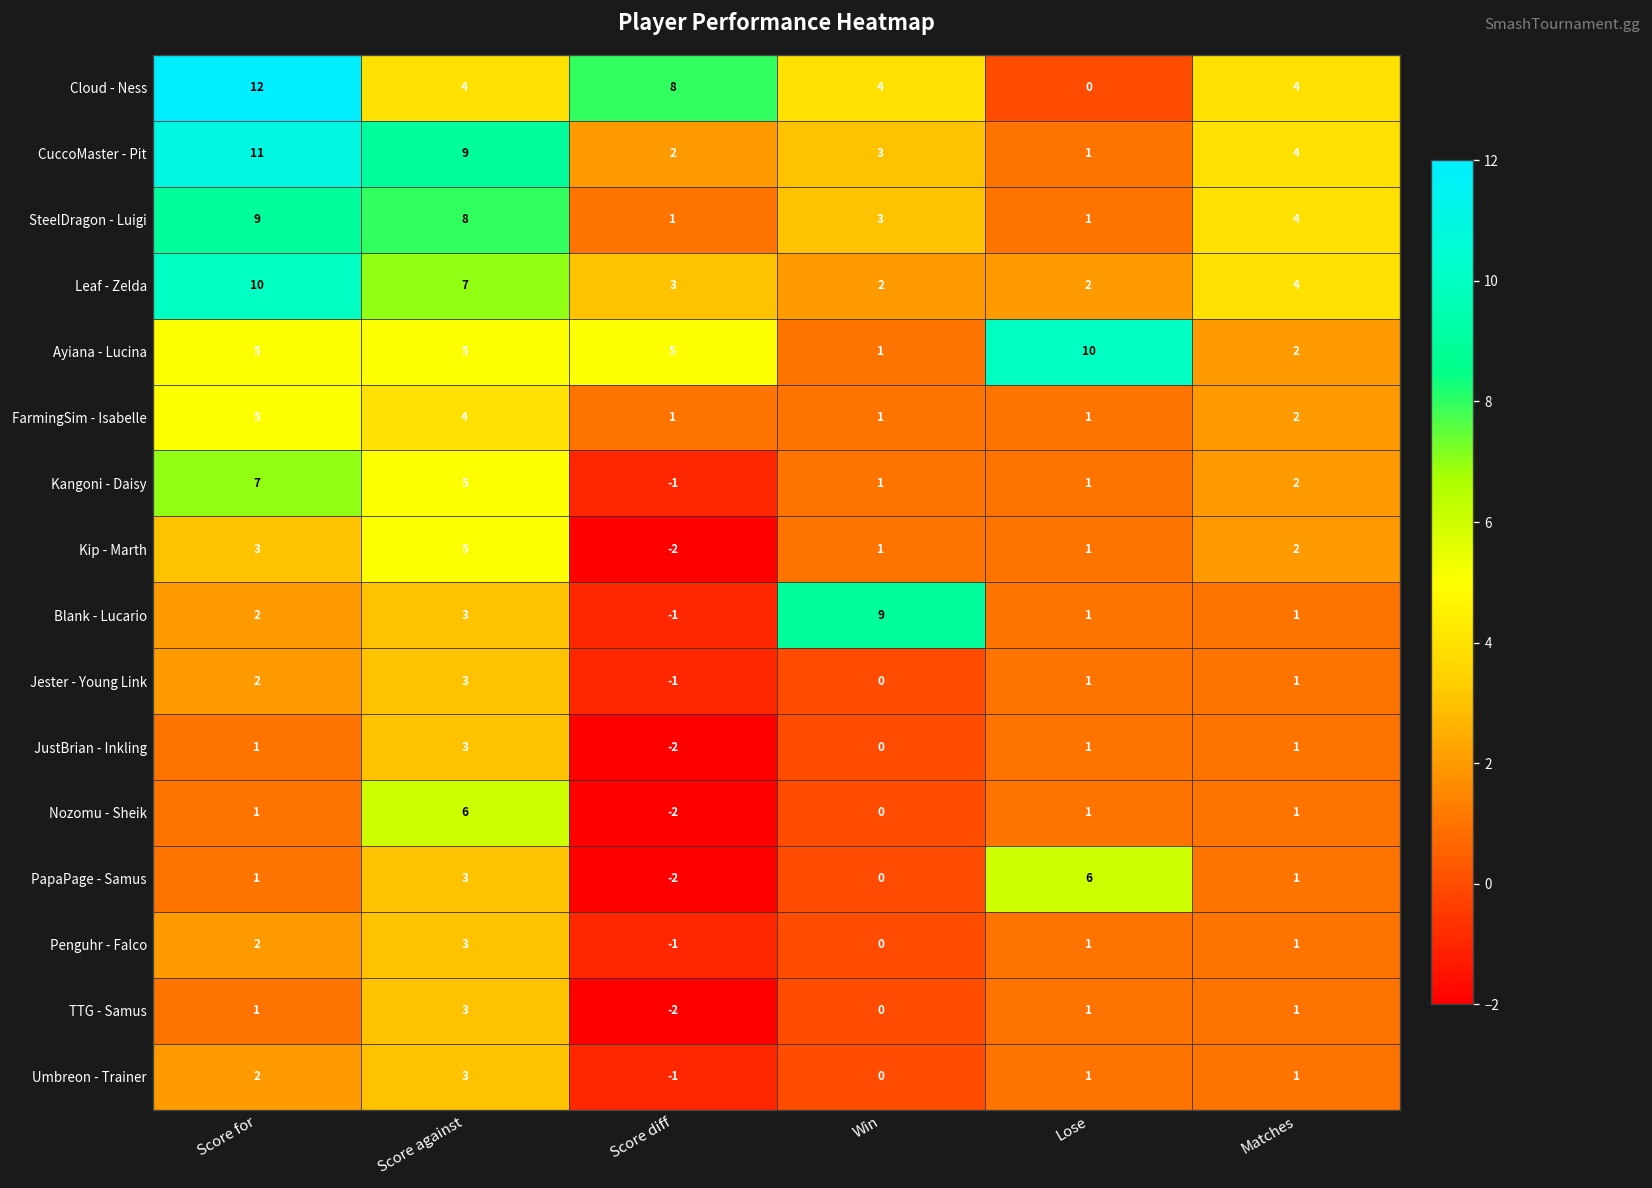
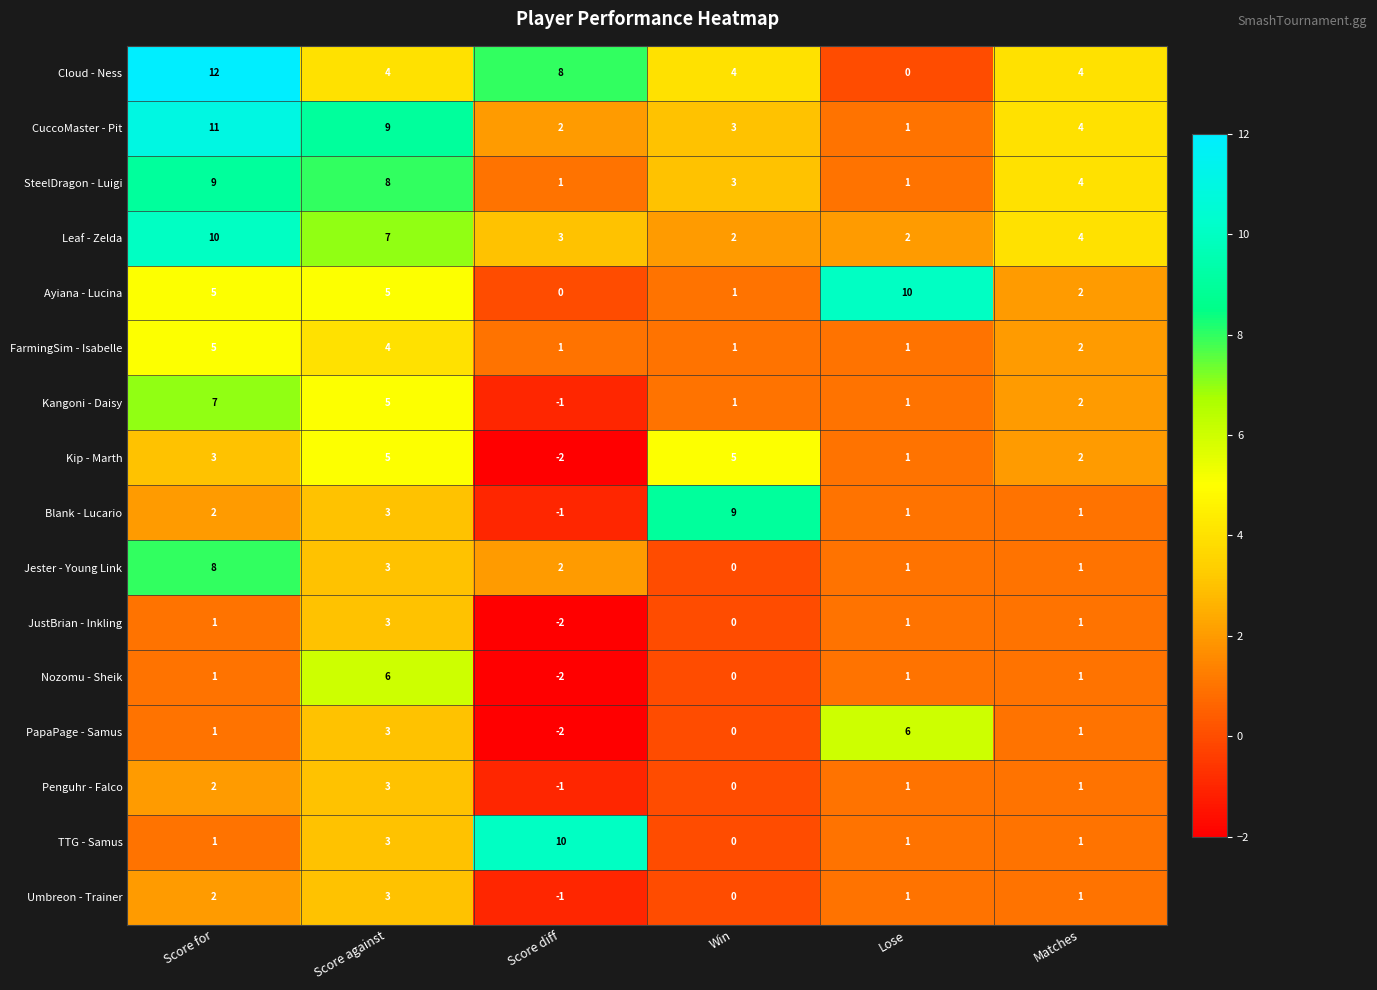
Ayiana - Lucina, Score diff: 5 -> 0
Kip - Marth, Win: 1 -> 5
Jester - Young Link, Score for: 2 -> 8
Jester - Young Link, Score diff: -1 -> 2
TTG - Samus, Score diff: -2 -> 10
